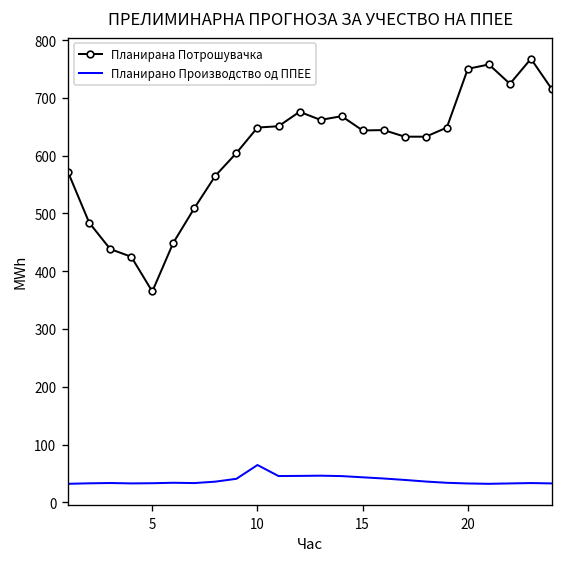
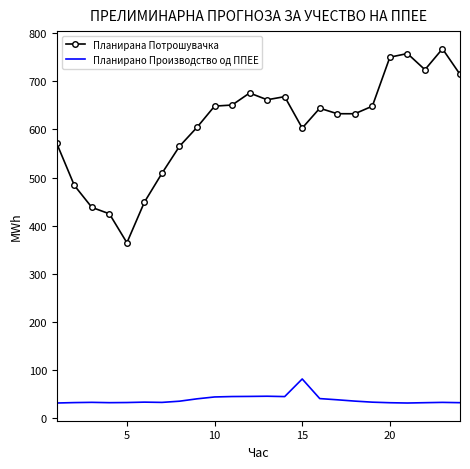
Планирано Производство од ППЕЕ, 10: 60 -> 40
Планирана Потрошувачка, 15: 640 -> 600
Планирано Производство од ППЕЕ, 15: 40 -> 80
